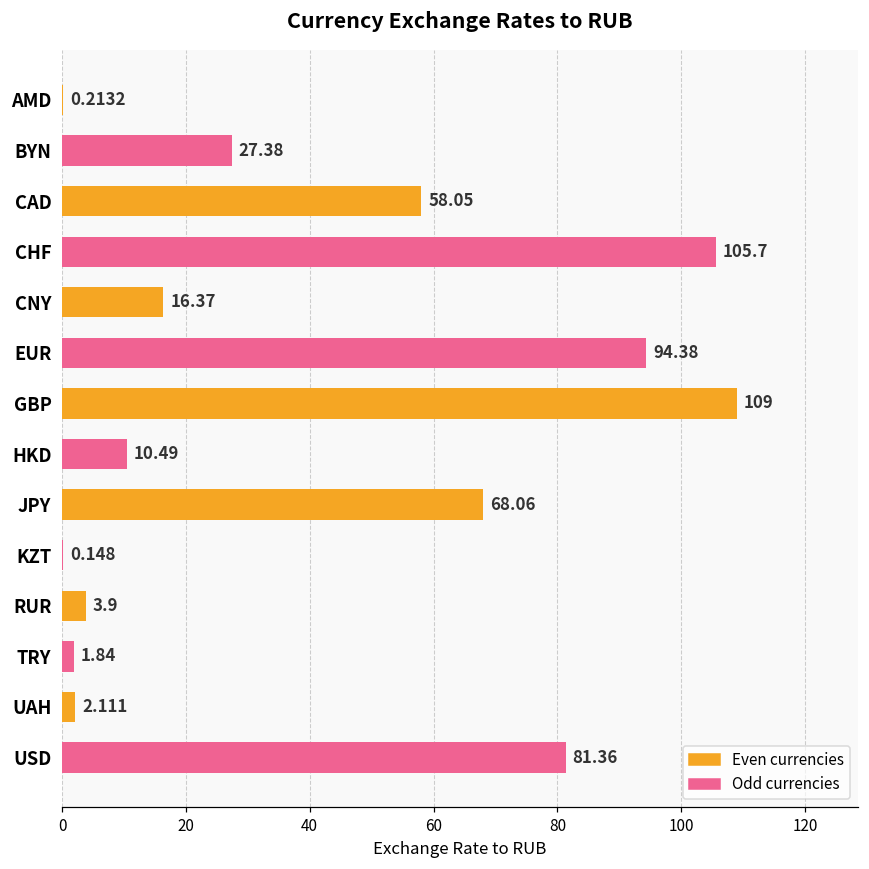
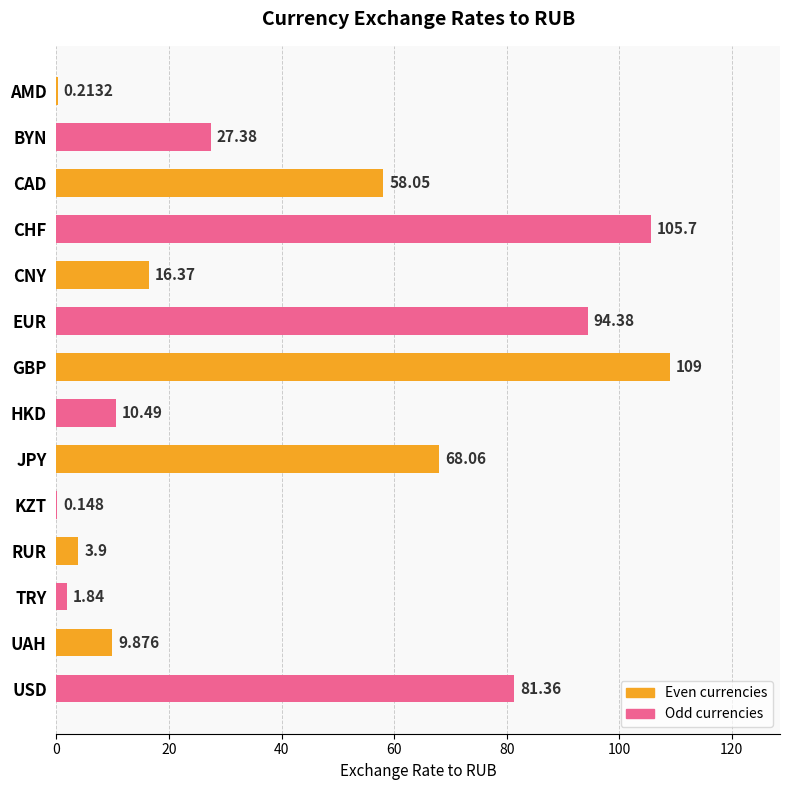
UAH: 2.111 -> 9.876
